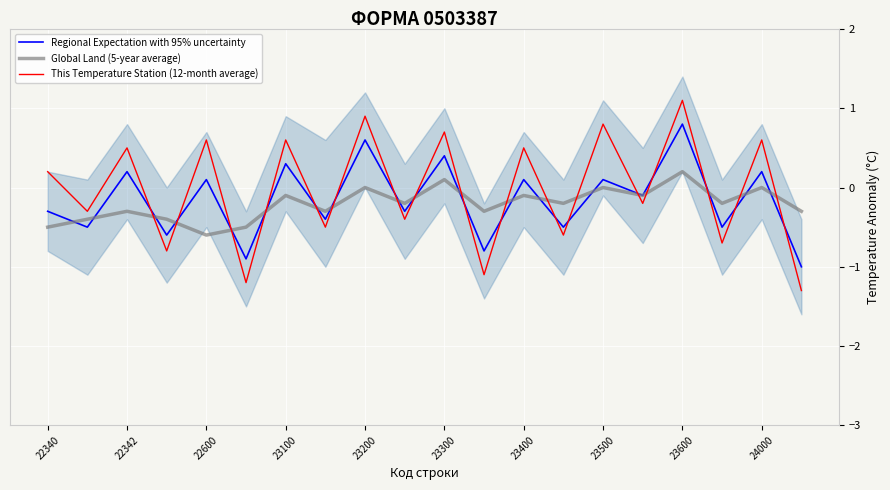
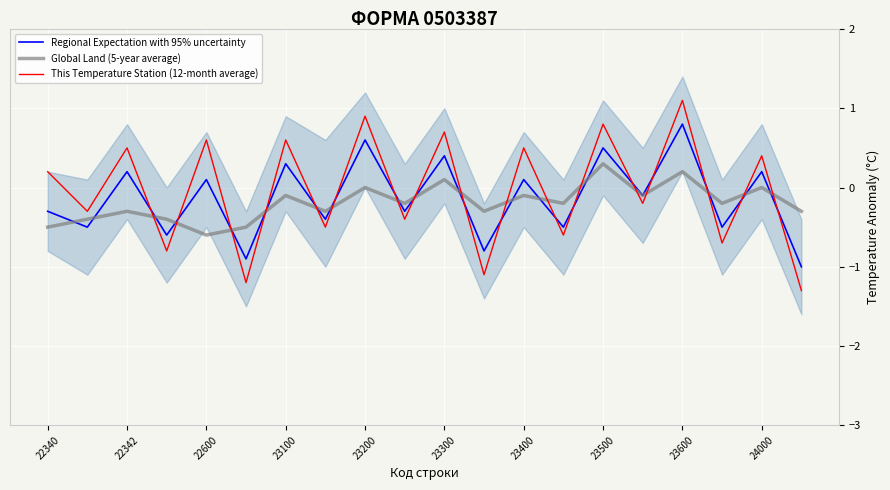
Regional Expectation with 95% uncertainty, 23500: 0.1 -> 0.5
Global Land (5-year average), 23500: 0.0 -> 0.3
This Temperature Station (12-month average), 24000: 0.6 -> 0.4
